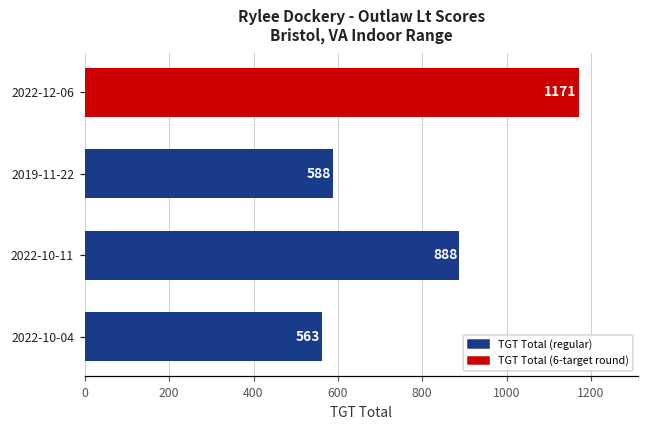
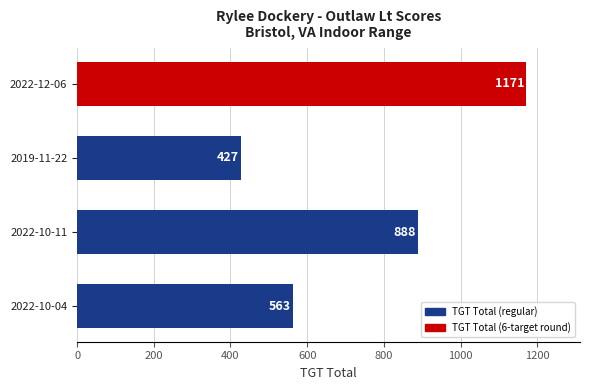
2019-11-22: 588 -> 427
